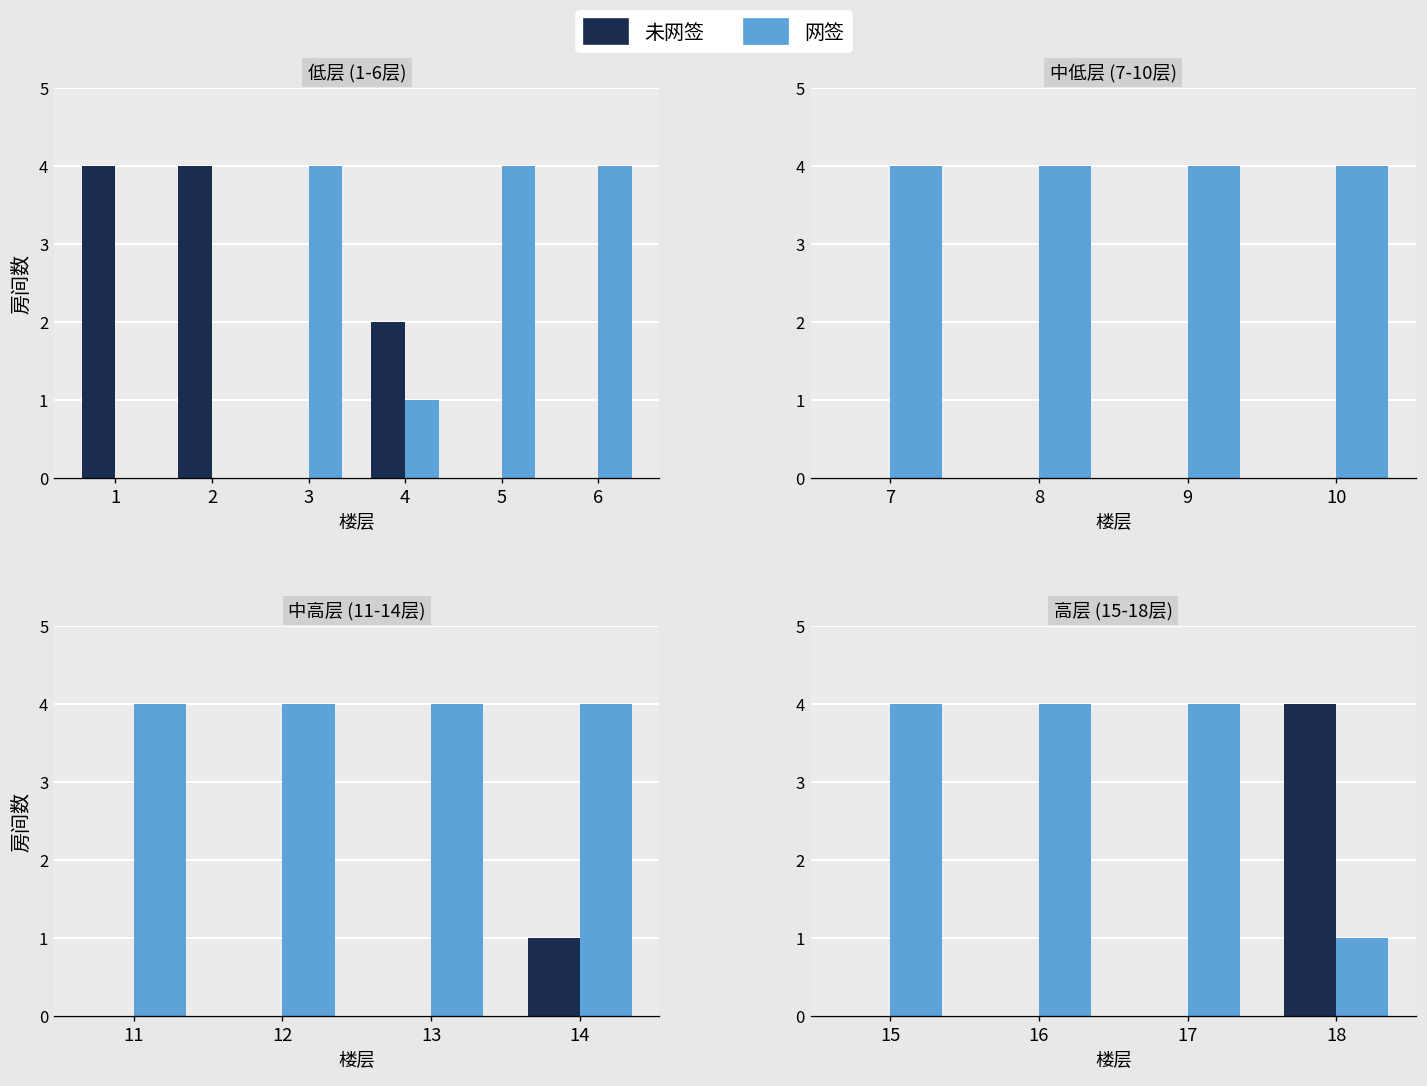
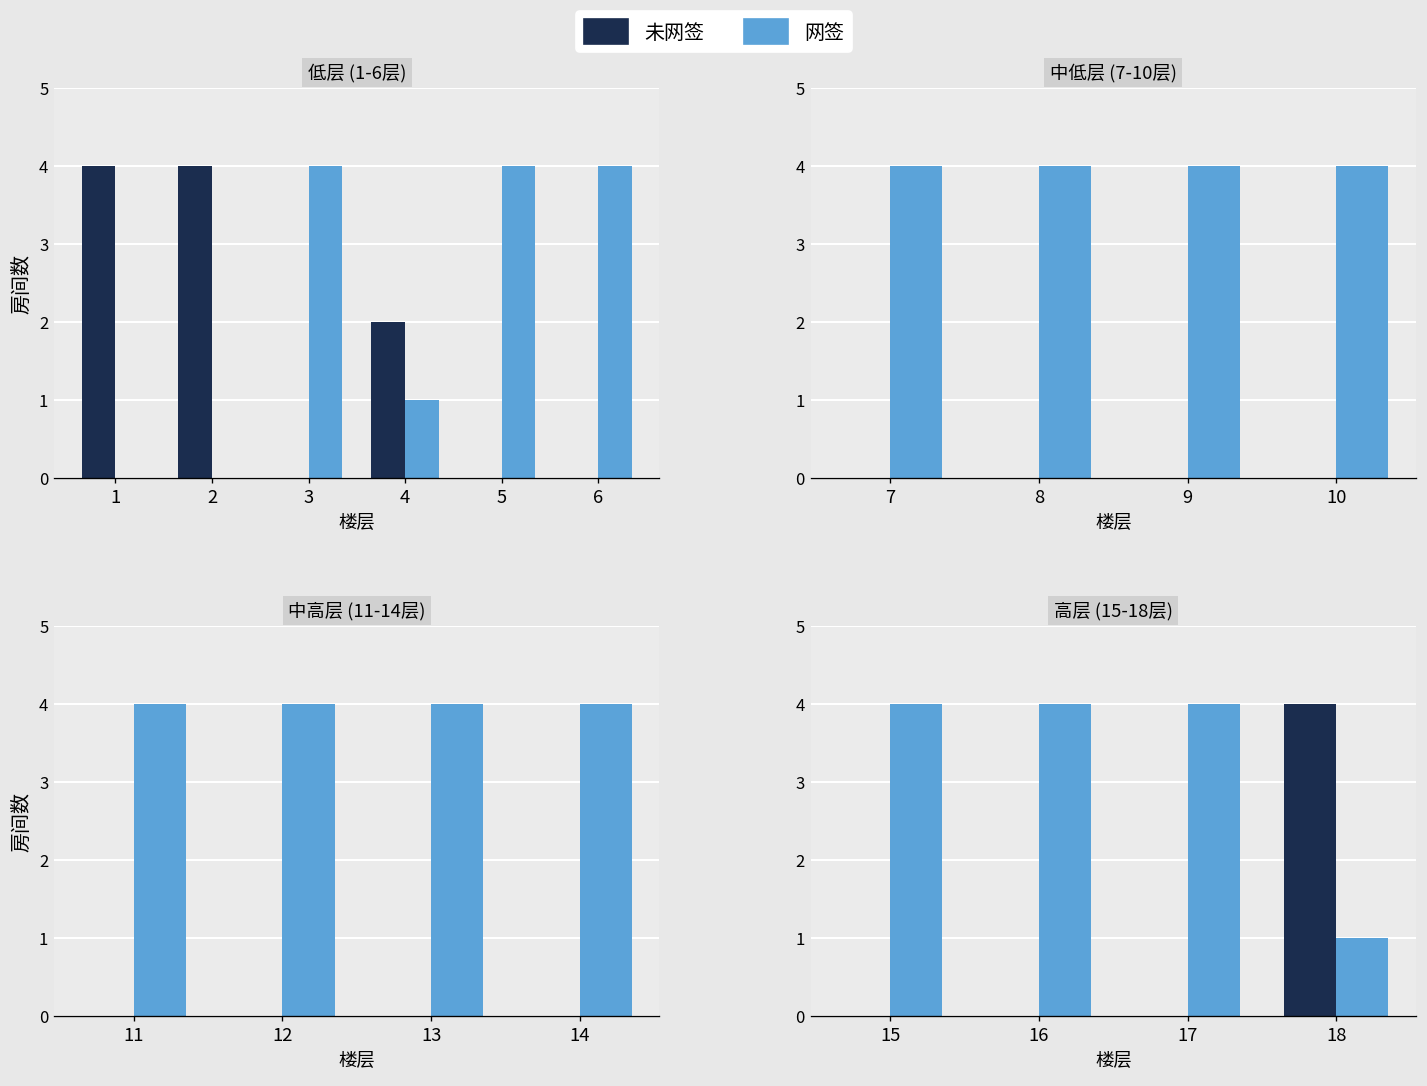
中高层 (11-14层), 未网签, 14: 1 -> 0
